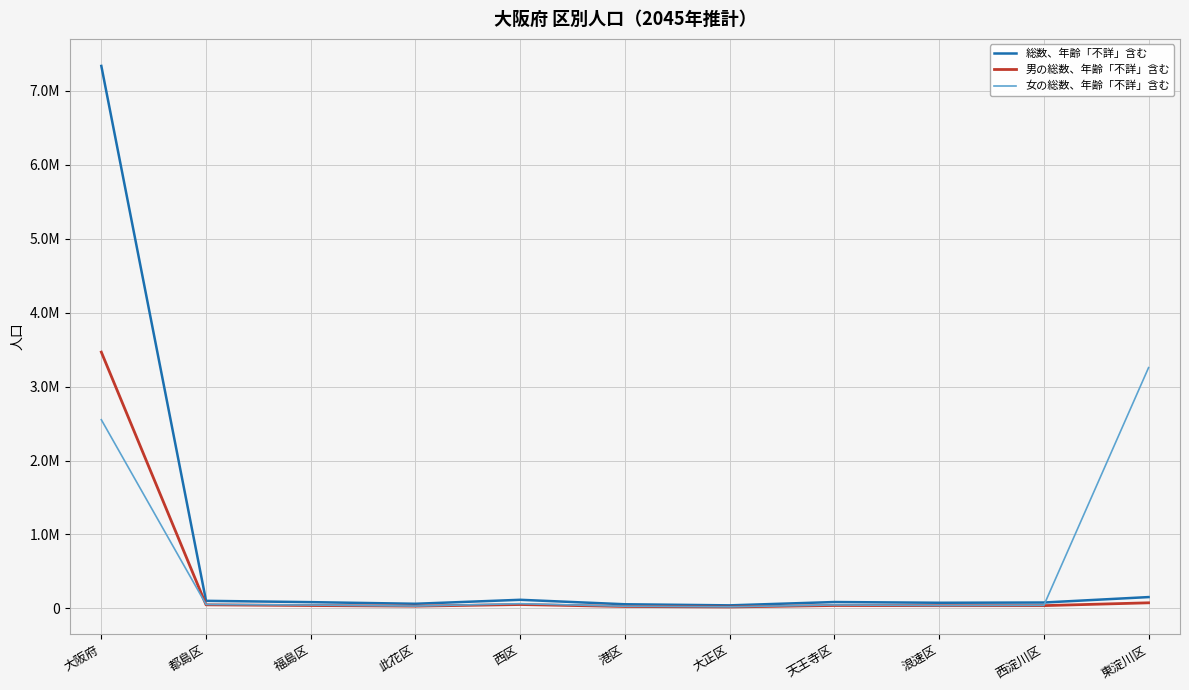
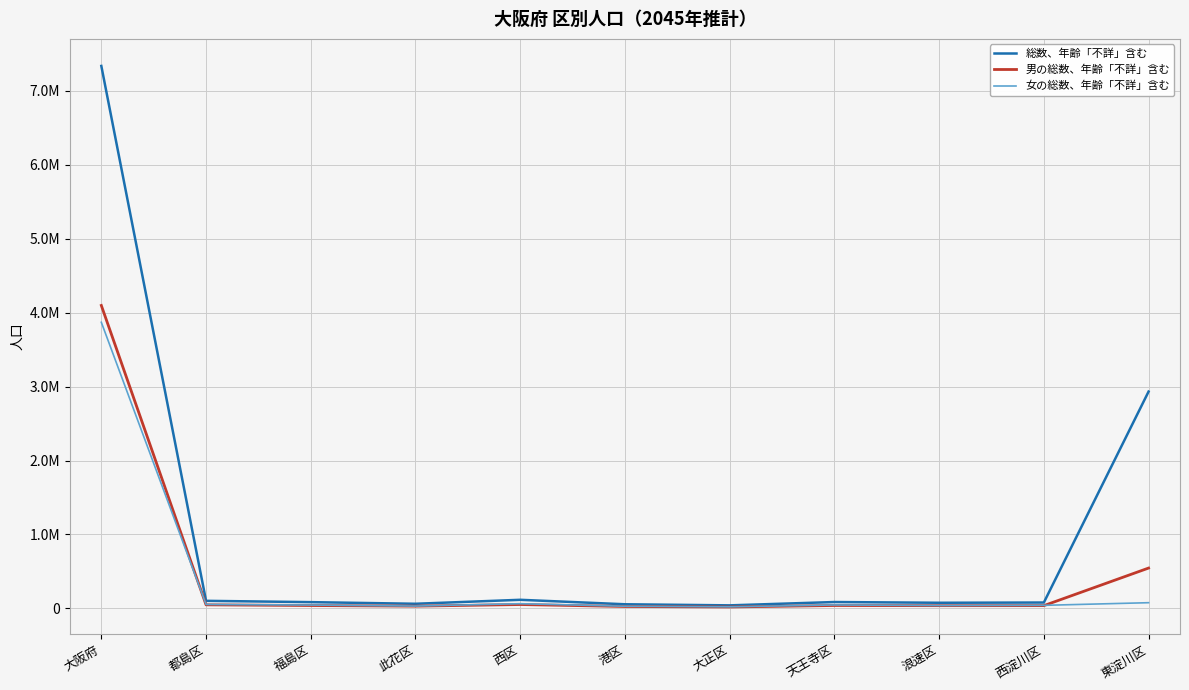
男の総数、年齢「不詳」含む, 大阪府: 3500000 -> 4100000
女の総数、年齢「不詳」含む, 大阪府: 2600000 -> 3900000
総数、年齢「不詳」含む, 東淀川区: 200000 -> 2900000
男の総数、年齢「不詳」含む, 東淀川区: 100000 -> 500000
女の総数、年齢「不詳」含む, 東淀川区: 3300000 -> 100000
